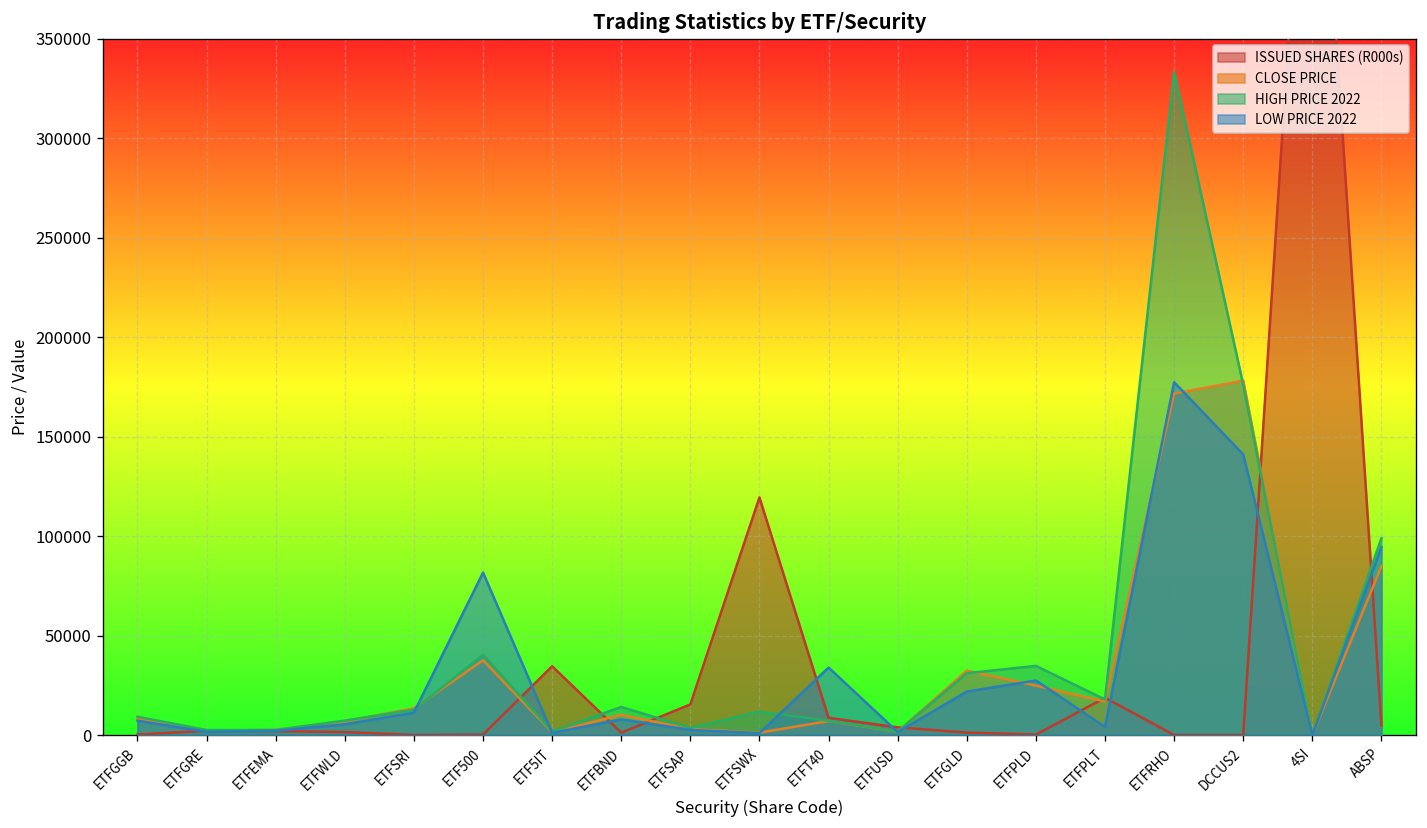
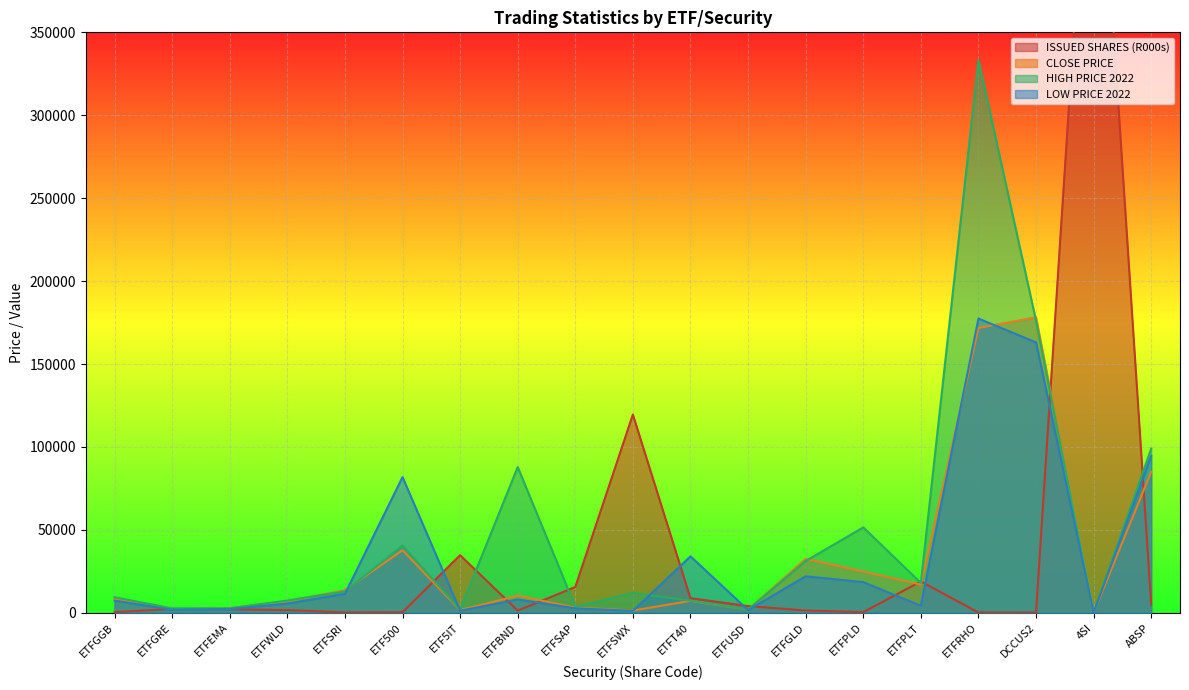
HIGH PRICE 2022, ETFBND: 14000 -> 88000
HIGH PRICE 2022, ETFPLD: 35000 -> 51000
LOW PRICE 2022, ETFPLD: 28000 -> 18000
LOW PRICE 2022, DCCUS2: 141000 -> 163000
